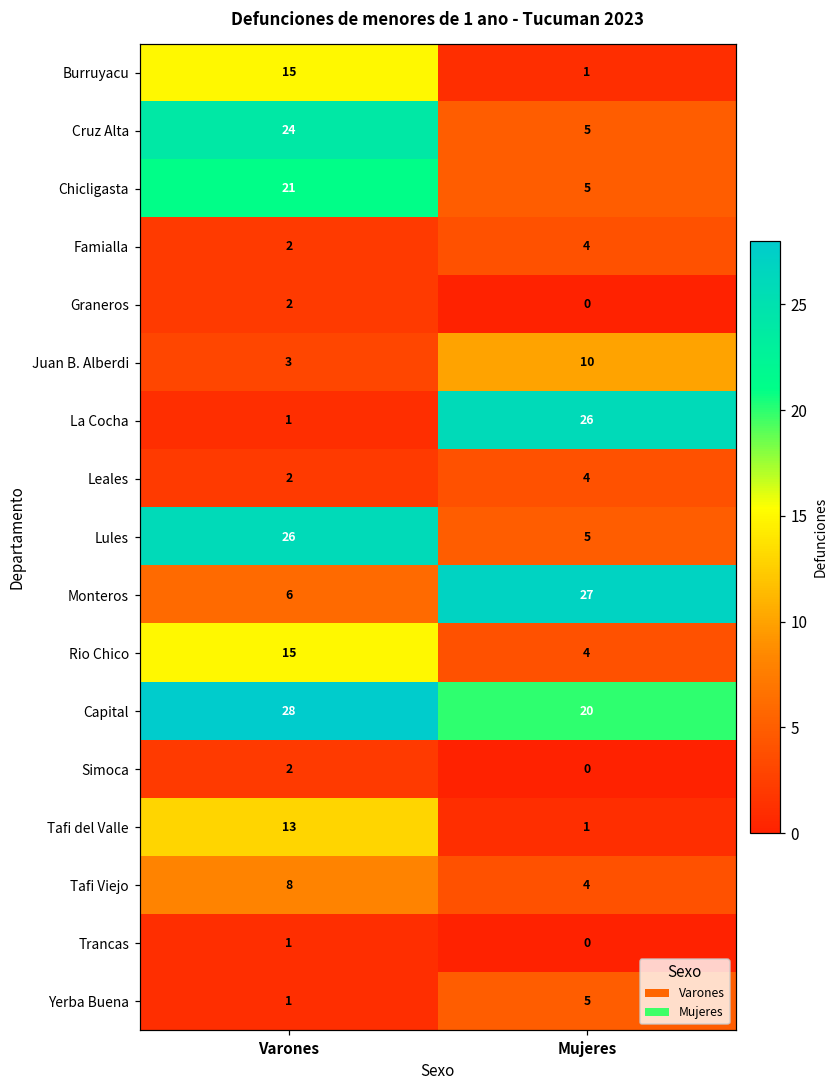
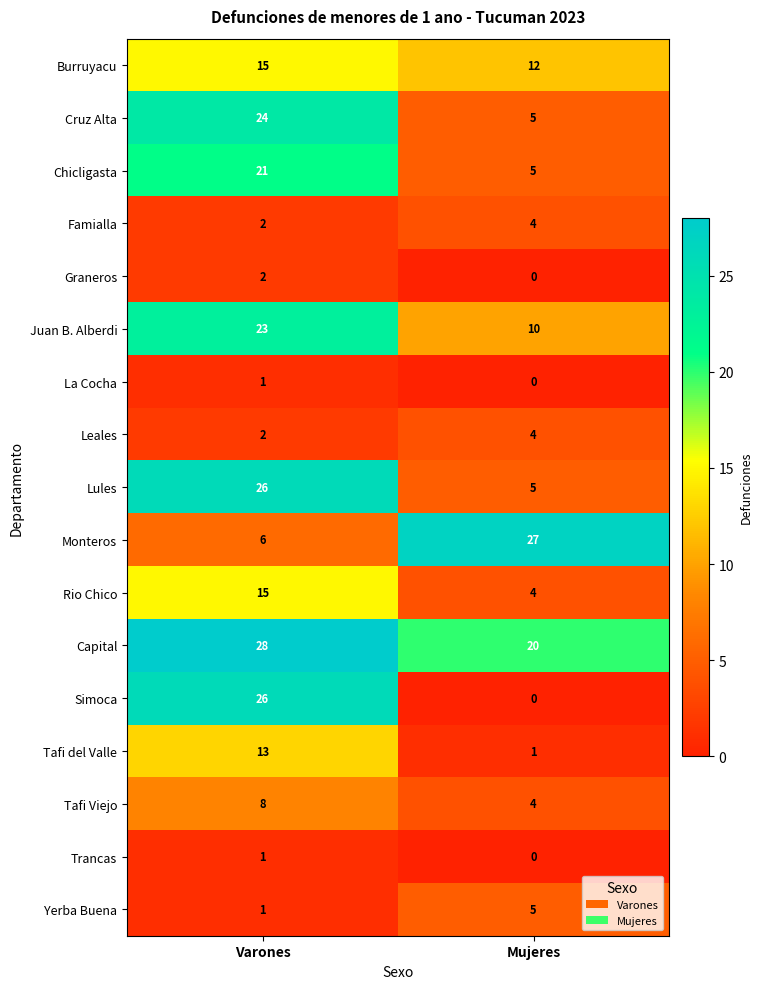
Burruyacu, Mujeres: 1 -> 12
Juan B. Alberdi, Varones: 3 -> 23
La Cocha, Mujeres: 26 -> 0
Simoca, Varones: 2 -> 26
